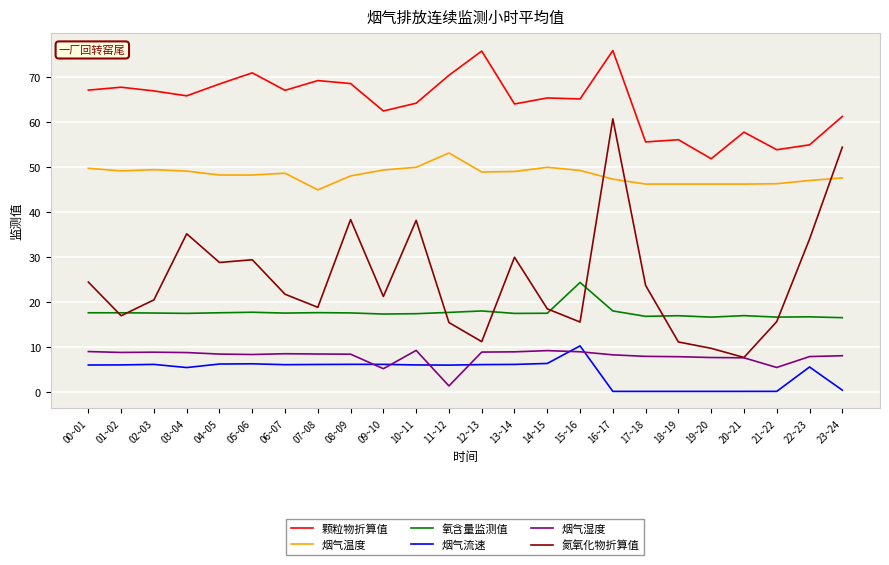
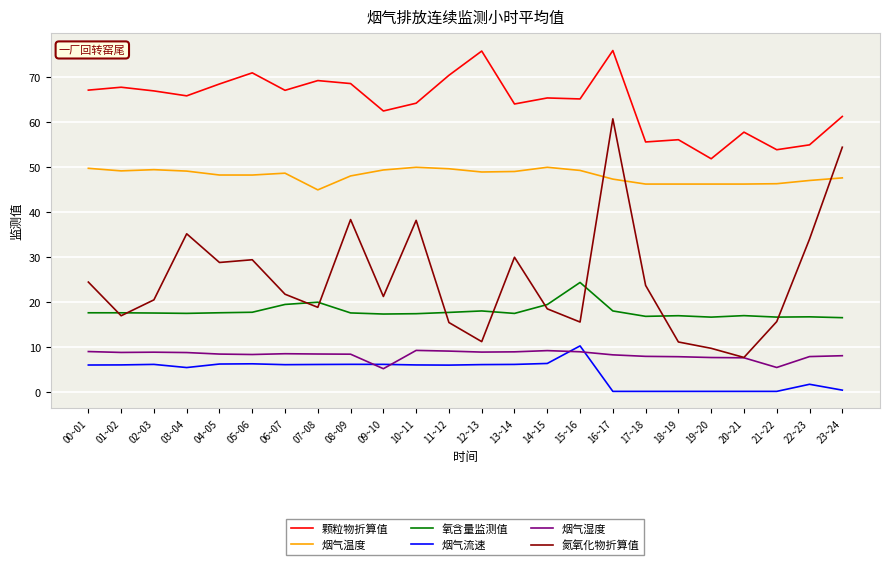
氧含量监测值, 06~07: 18 -> 19
氧含量监测值, 07~08: 18 -> 20
烟气温度, 11~12: 53 -> 50
烟气湿度, 11~12: 1 -> 9
氧含量监测值, 14~15: 17 -> 19
烟气流速, 22~23: 6 -> 2
